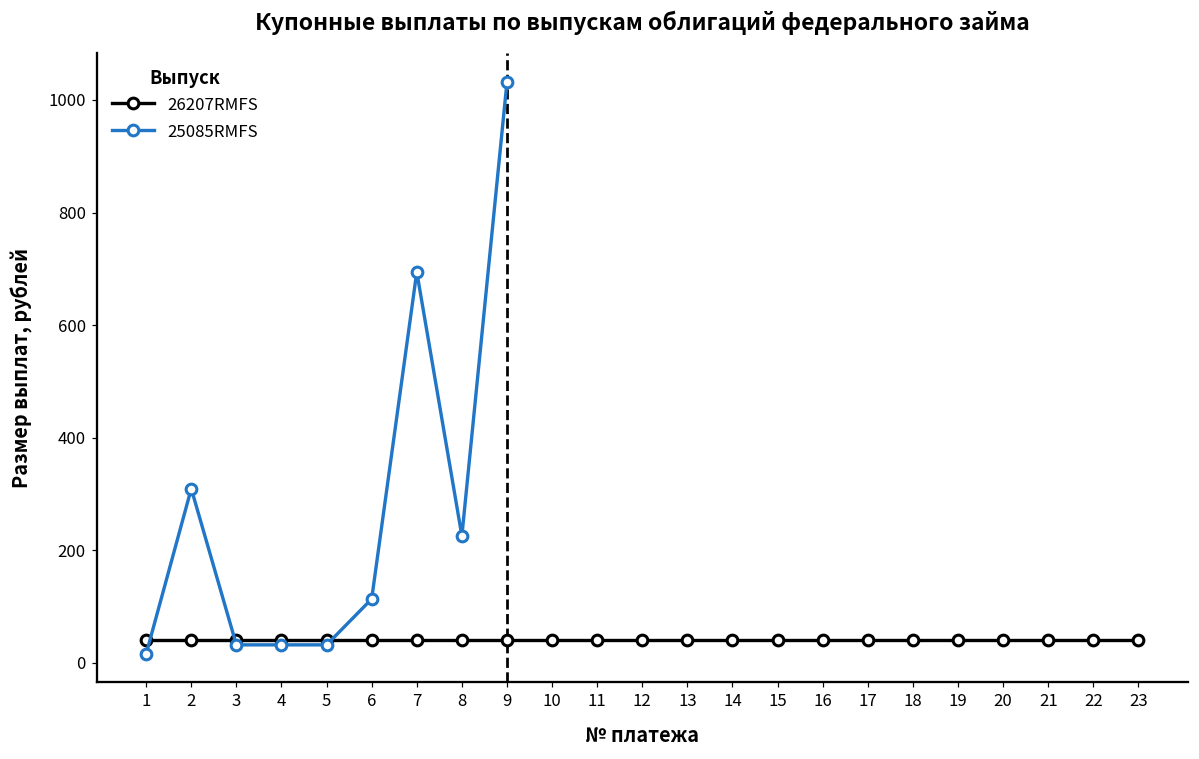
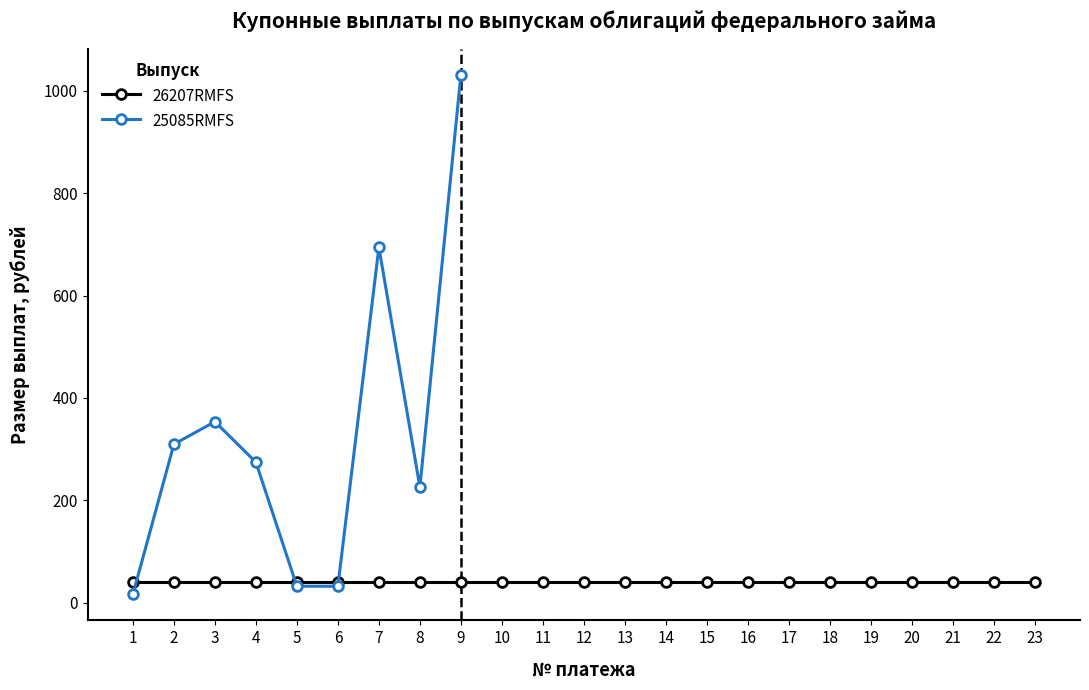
25085RMFS, 3: 30 -> 350
25085RMFS, 4: 30 -> 270
25085RMFS, 6: 110 -> 30
